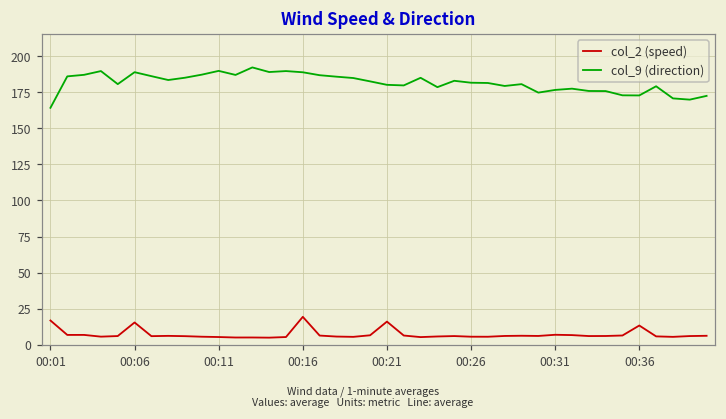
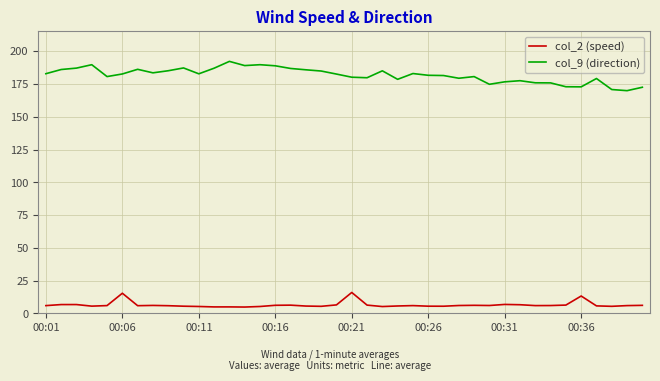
col_2 (speed), 00:01: 17 -> 6
col_9 (direction), 00:01: 164 -> 183
col_9 (direction), 00:06: 189 -> 183
col_9 (direction), 00:11: 190 -> 183
col_2 (speed), 00:16: 19 -> 6
